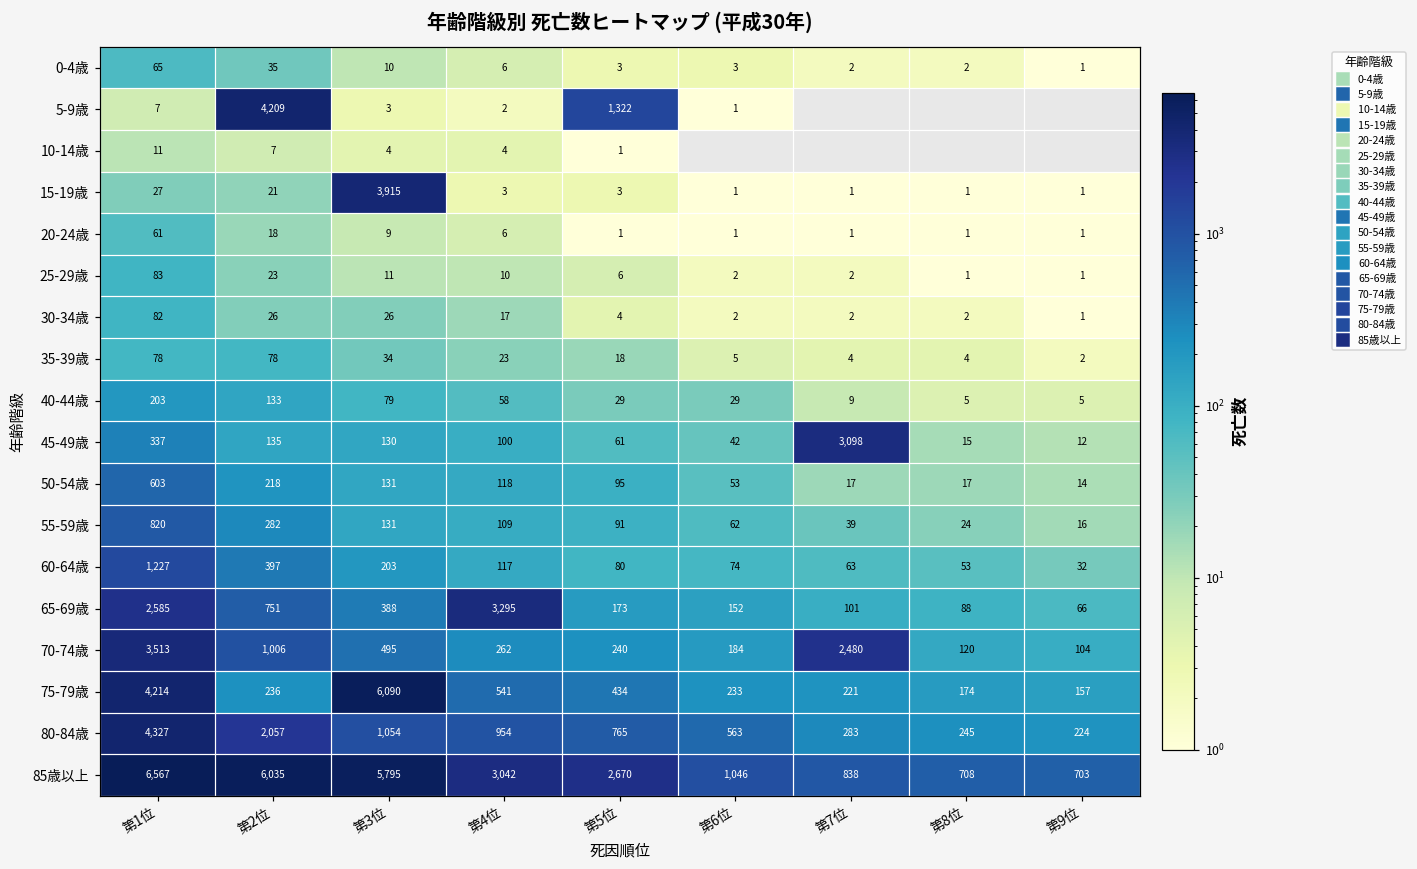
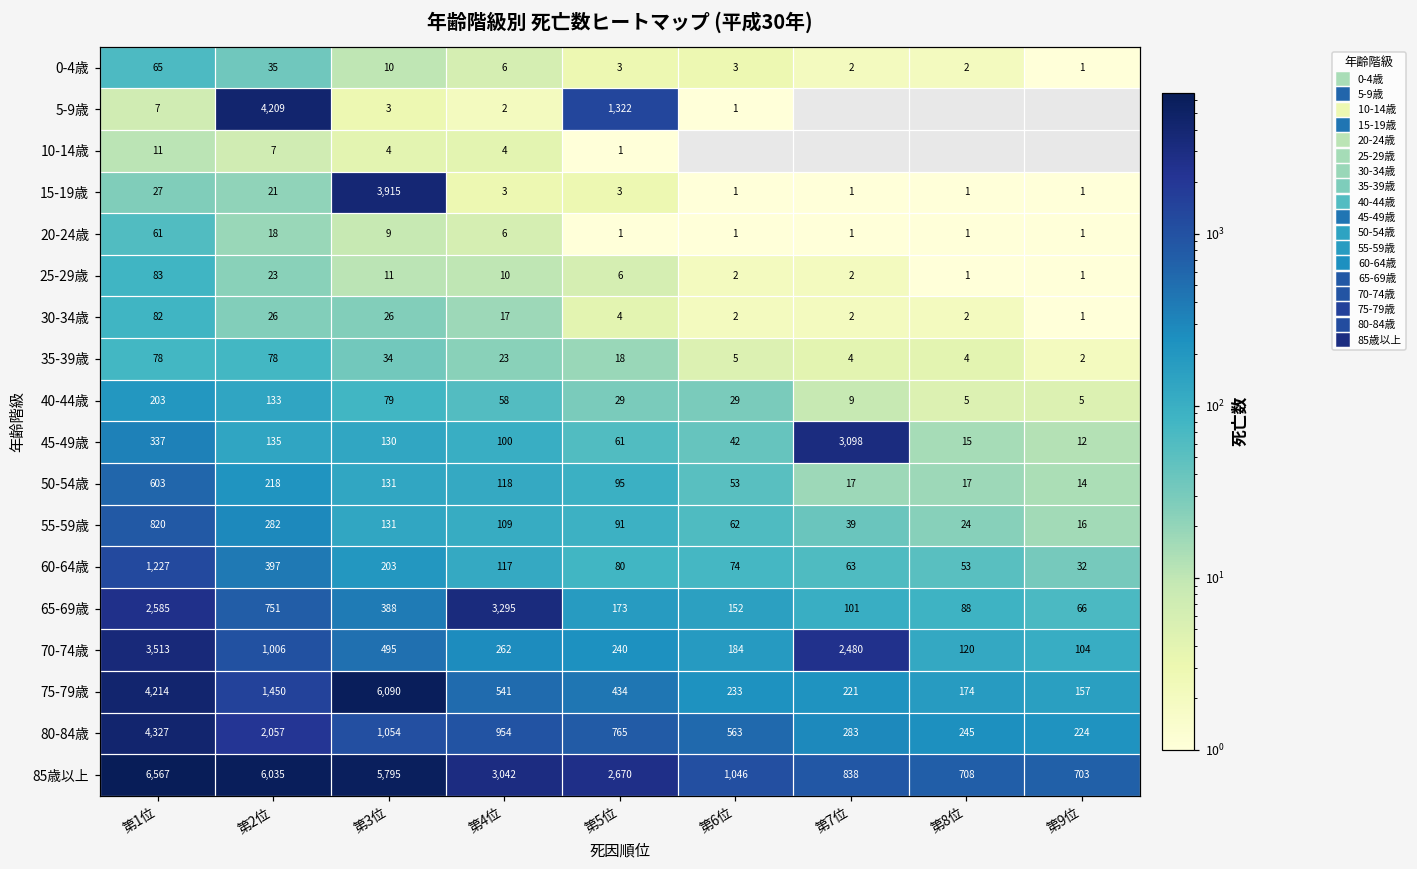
75-79歳, 第2位: 236 -> 1,450
